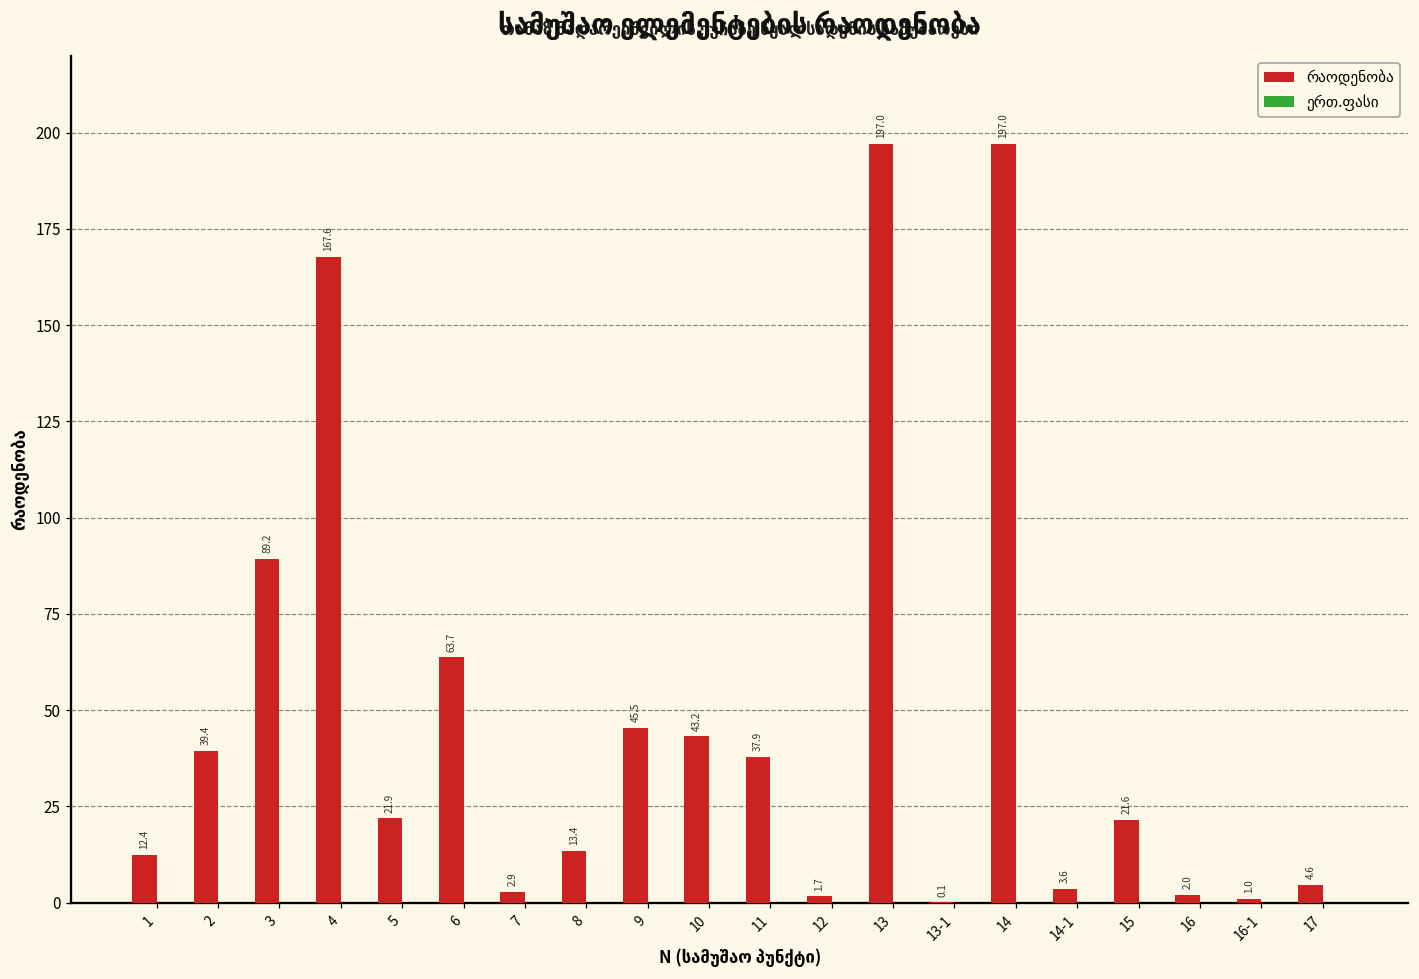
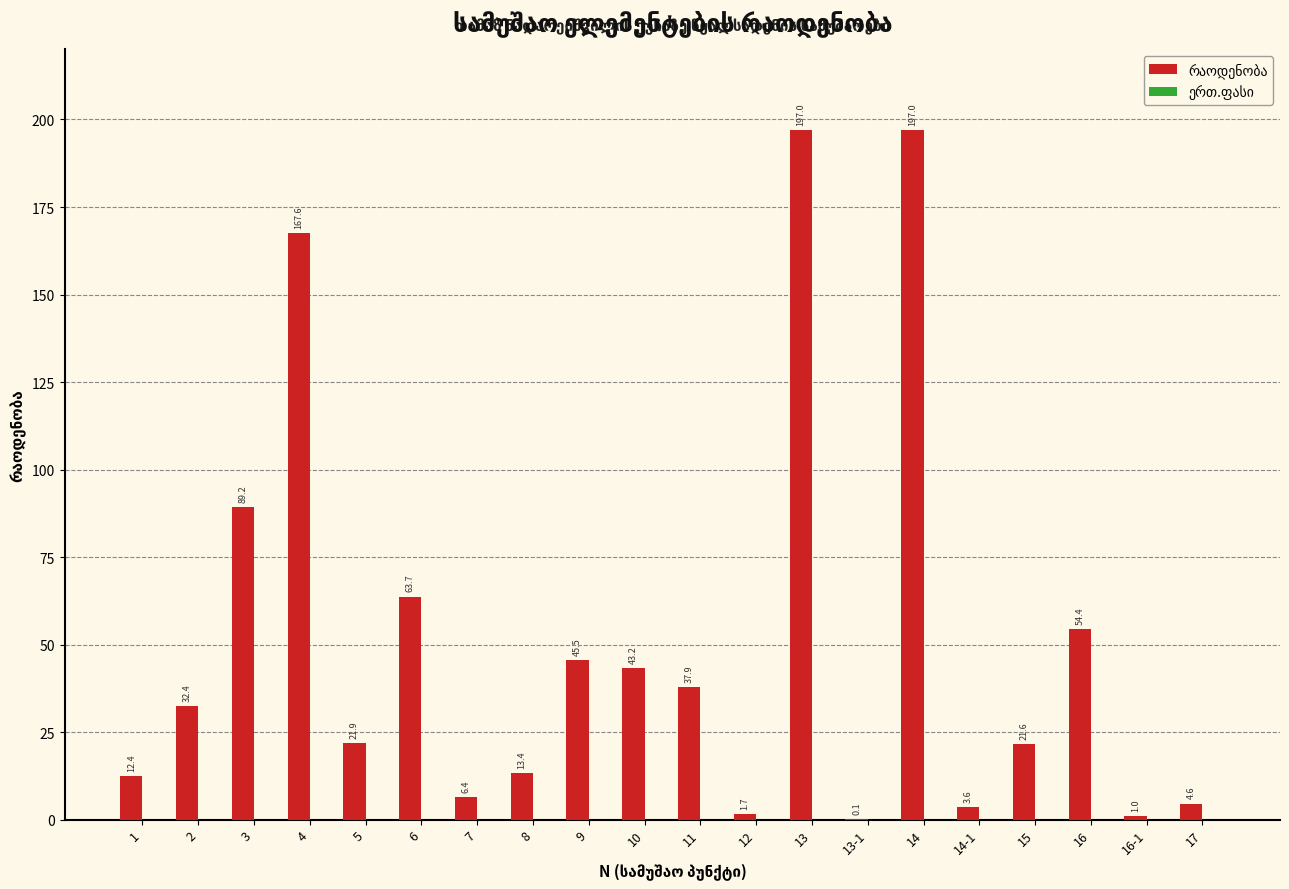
რაოდენობა, 2: 39.4 -> 32.4
რაოდენობა, 7: 2.9 -> 6.4
რაოდენობა, 16: 2.0 -> 54.4
